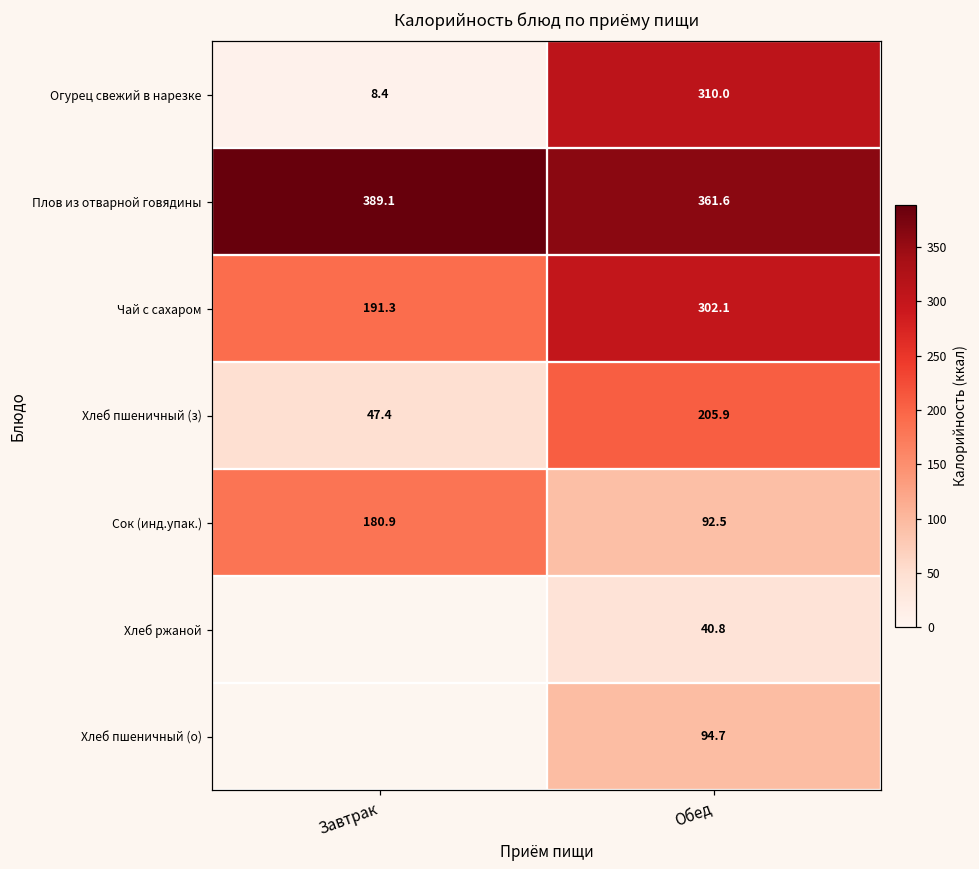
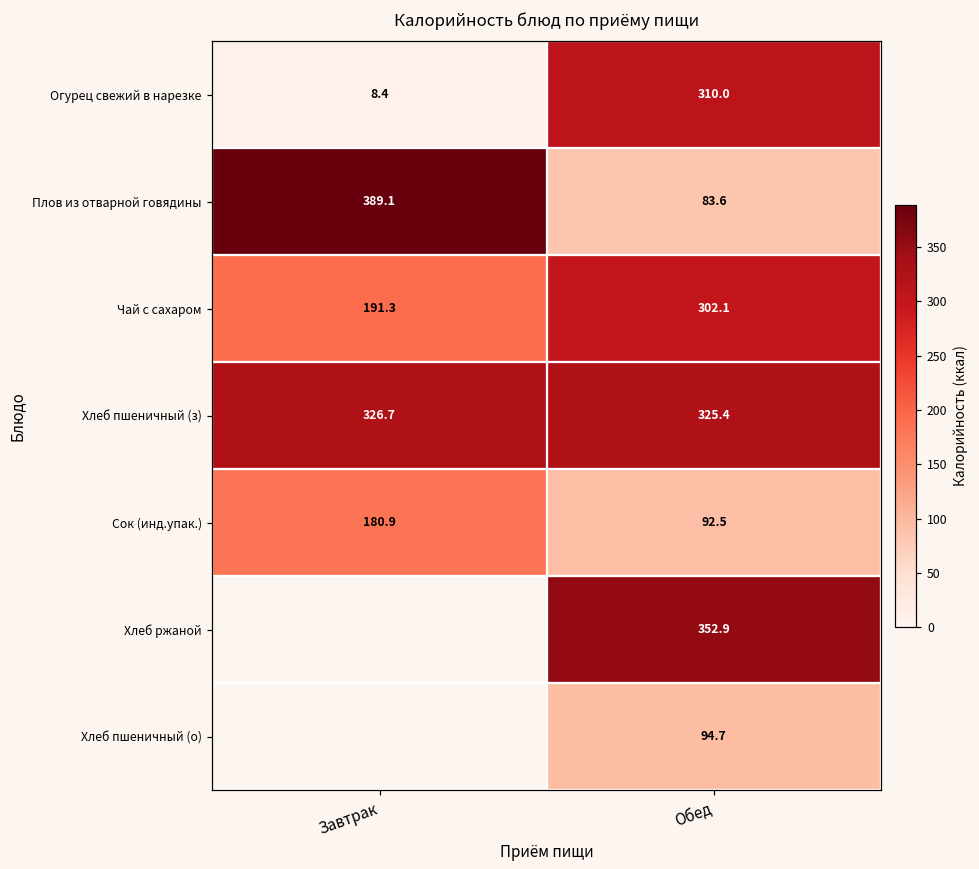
Плов из отварной говядины, Обед: 361.6 -> 83.6
Хлеб пшеничный (з), Завтрак: 47.4 -> 326.7
Хлеб пшеничный (з), Обед: 205.9 -> 325.4
Хлеб ржаной, Обед: 40.8 -> 352.9
